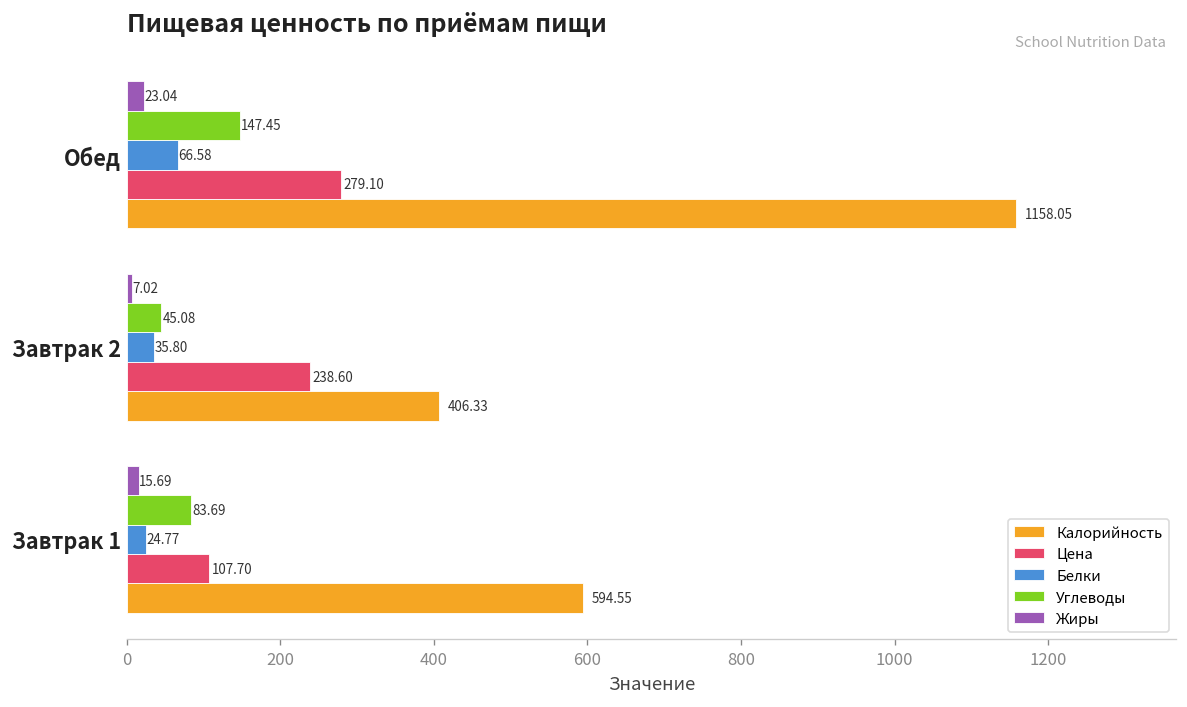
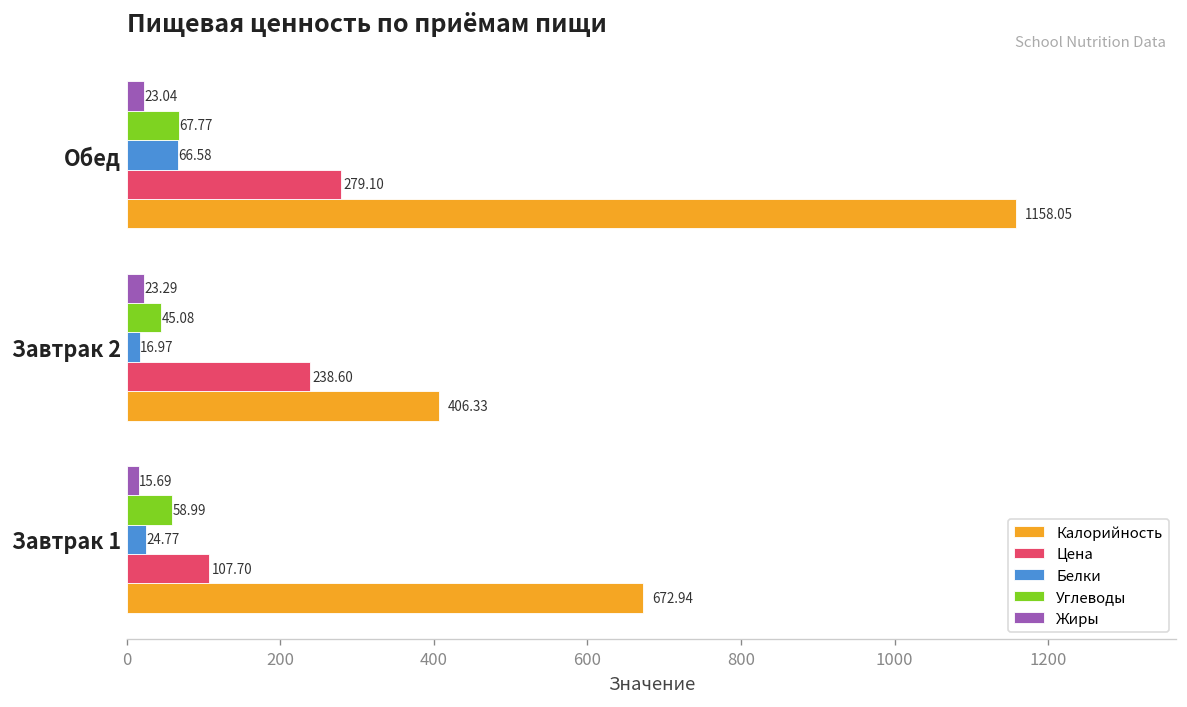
Углеводы, Обед: 147.45 -> 67.77
Жиры, Завтрак 2: 7.02 -> 23.29
Белки, Завтрак 2: 35.80 -> 16.97
Углеводы, Завтрак 1: 83.69 -> 58.99
Калорийность, Завтрак 1: 594.55 -> 672.94
